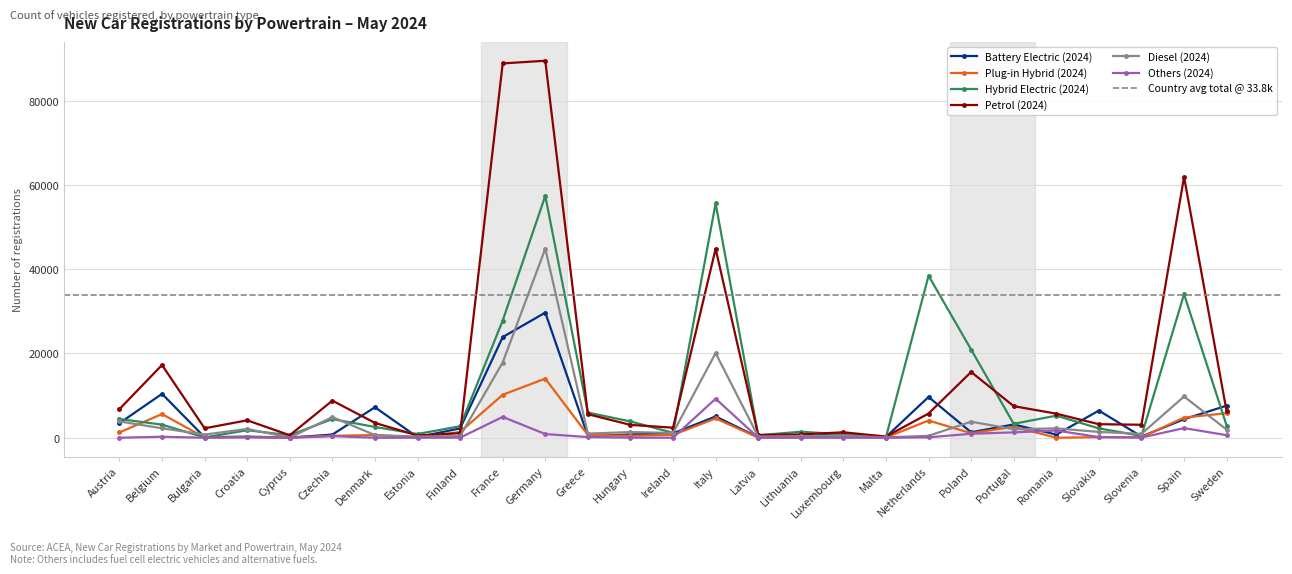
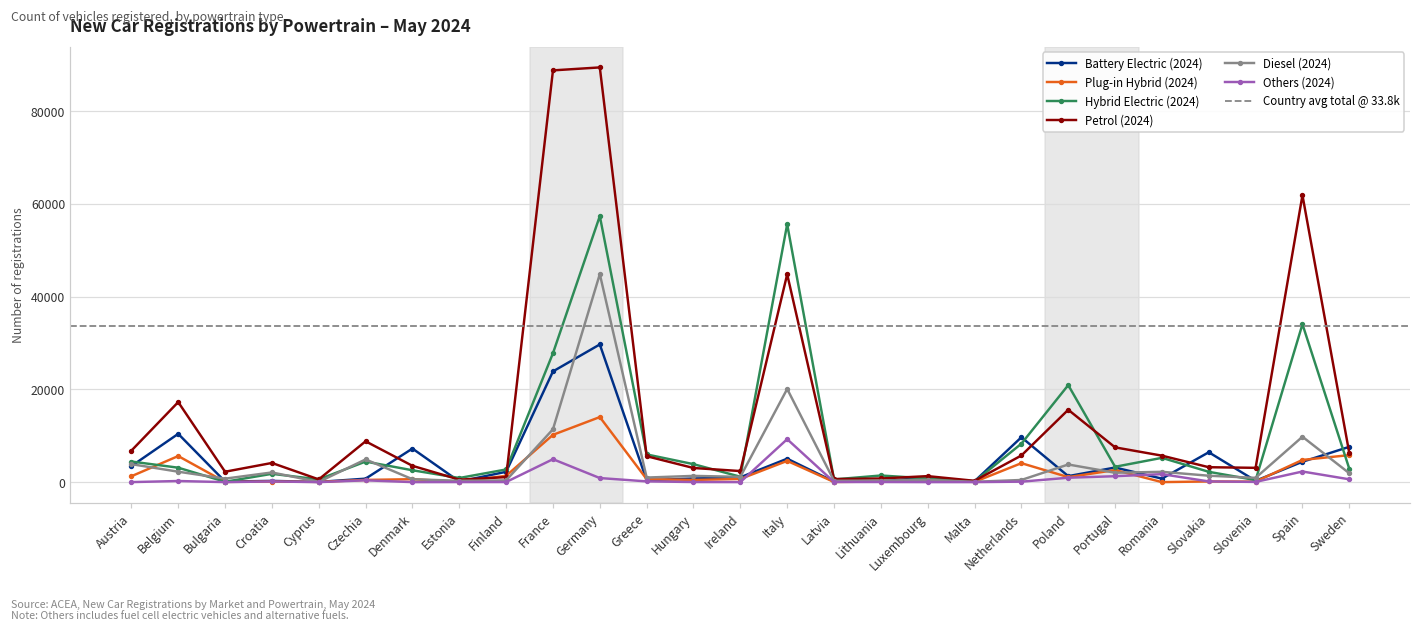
Diesel (2024), France: 18000 -> 11000
Hybrid Electric (2024), Netherlands: 38000 -> 8000
